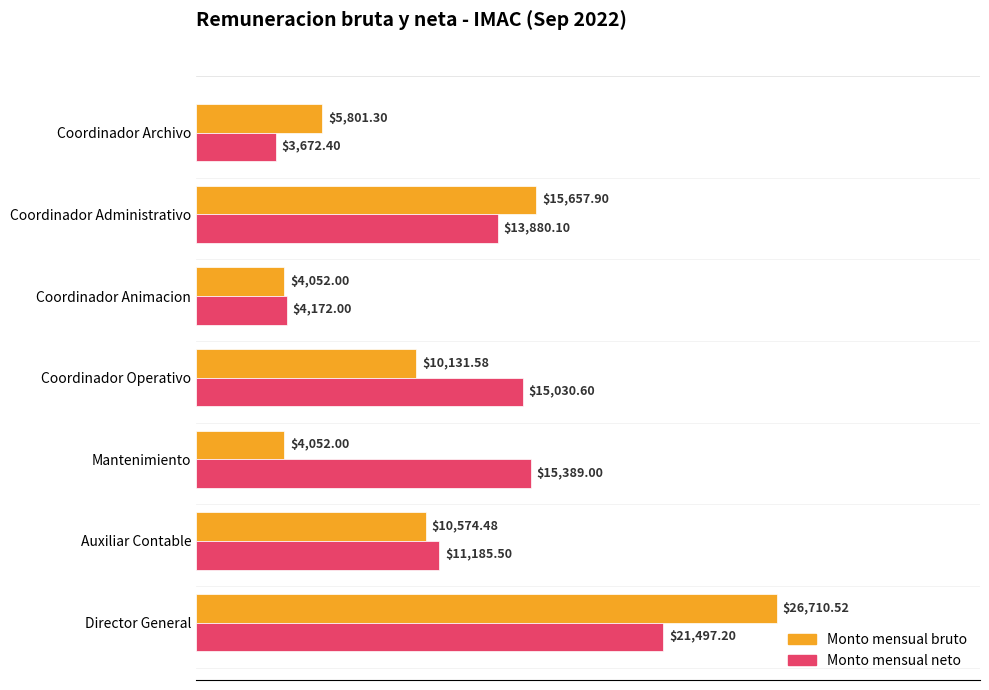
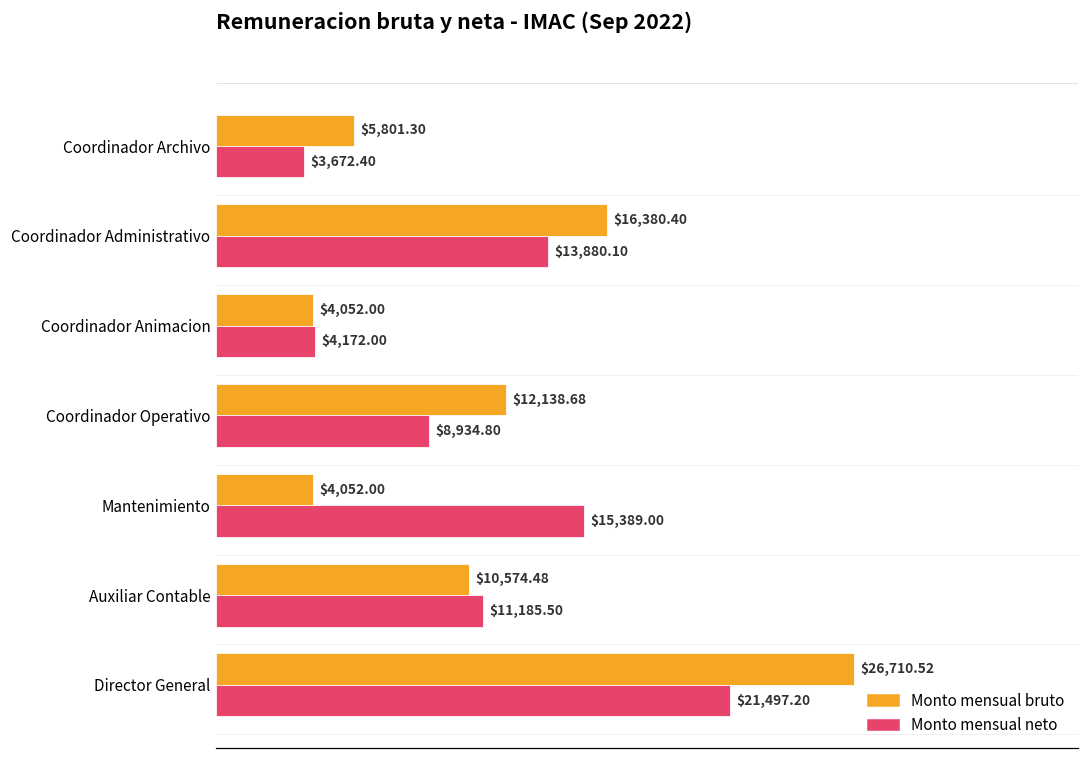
Monto mensual bruto, Coordinador Administrativo: $15,657.90 -> $16,380.40
Monto mensual bruto, Coordinador Operativo: $10,131.58 -> $12,138.68
Monto mensual neto, Coordinador Operativo: $15,030.60 -> $8,934.80
